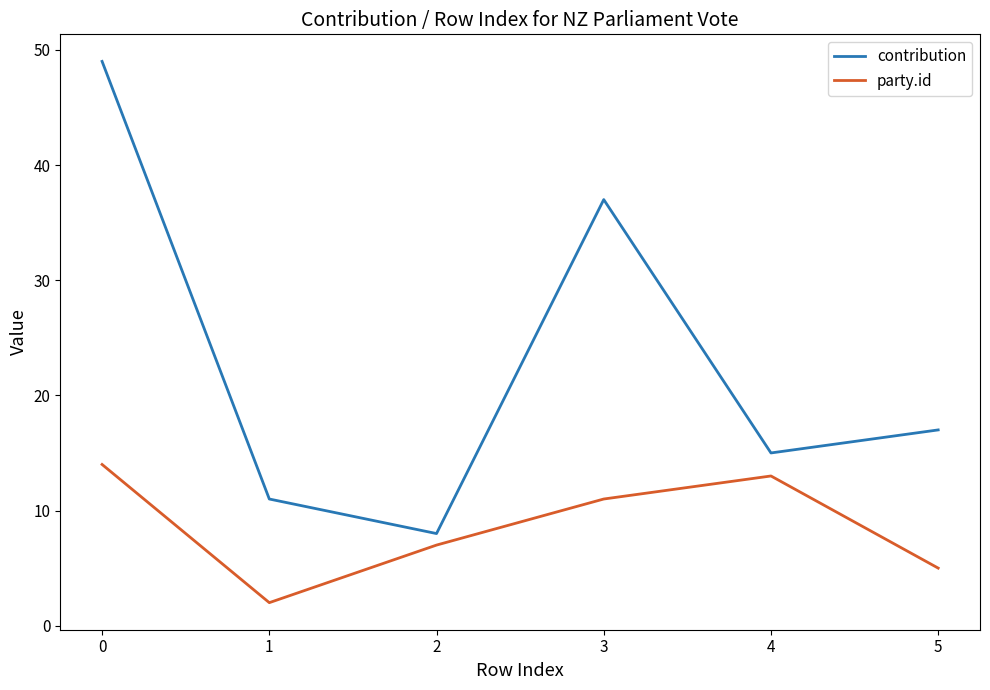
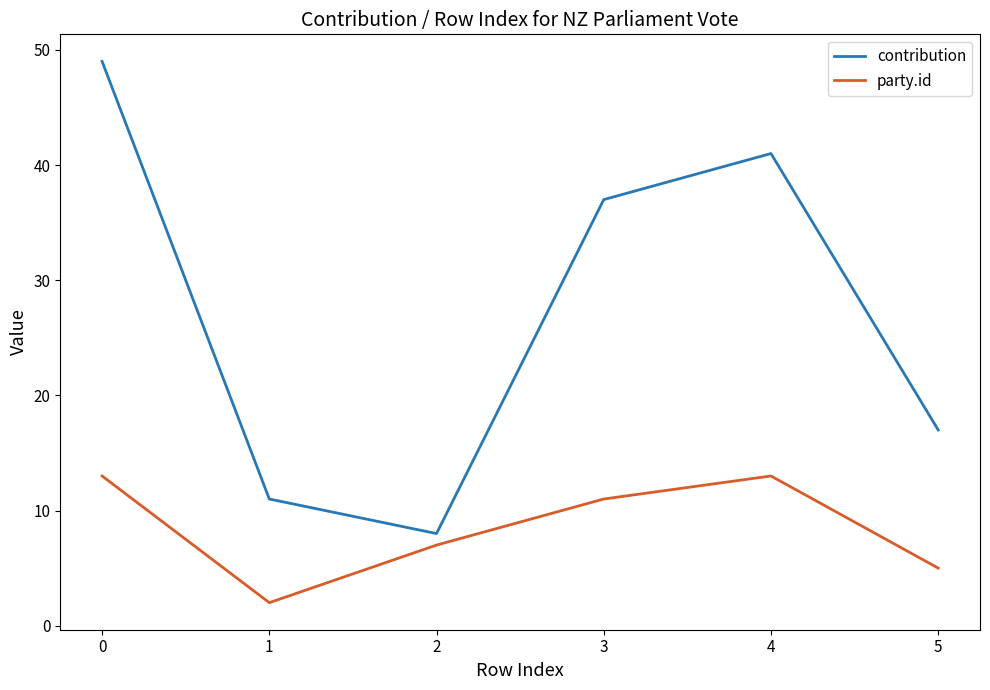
party.id, 0: 14 -> 13
contribution, 4: 15 -> 41
